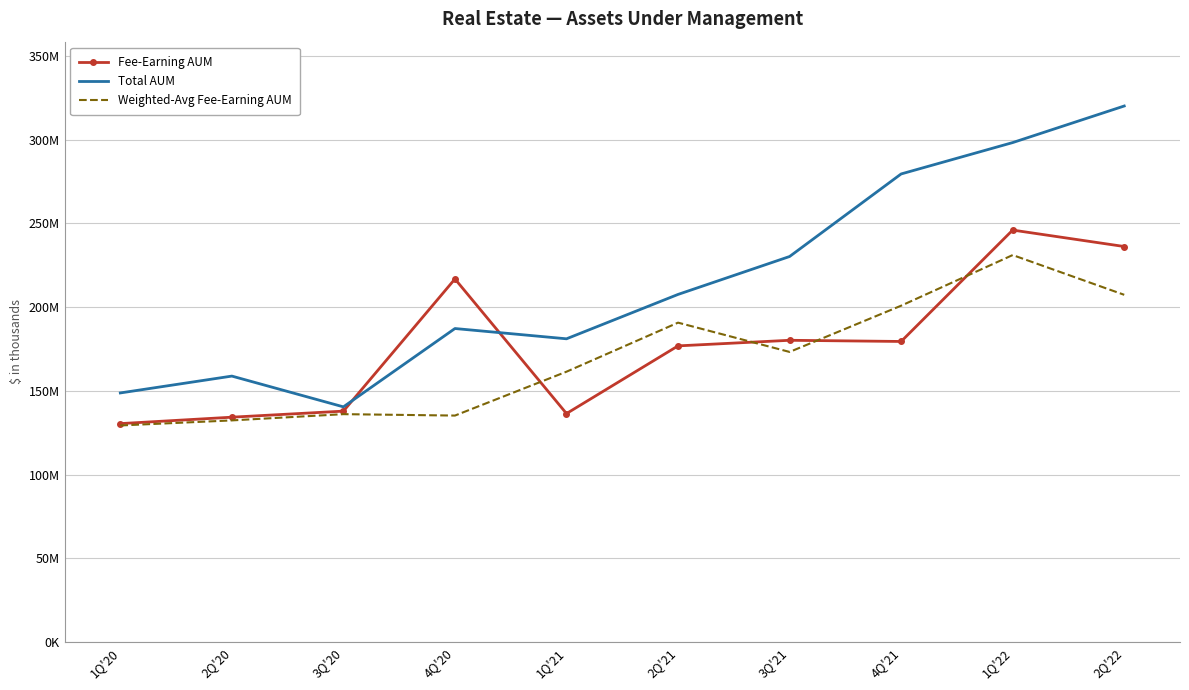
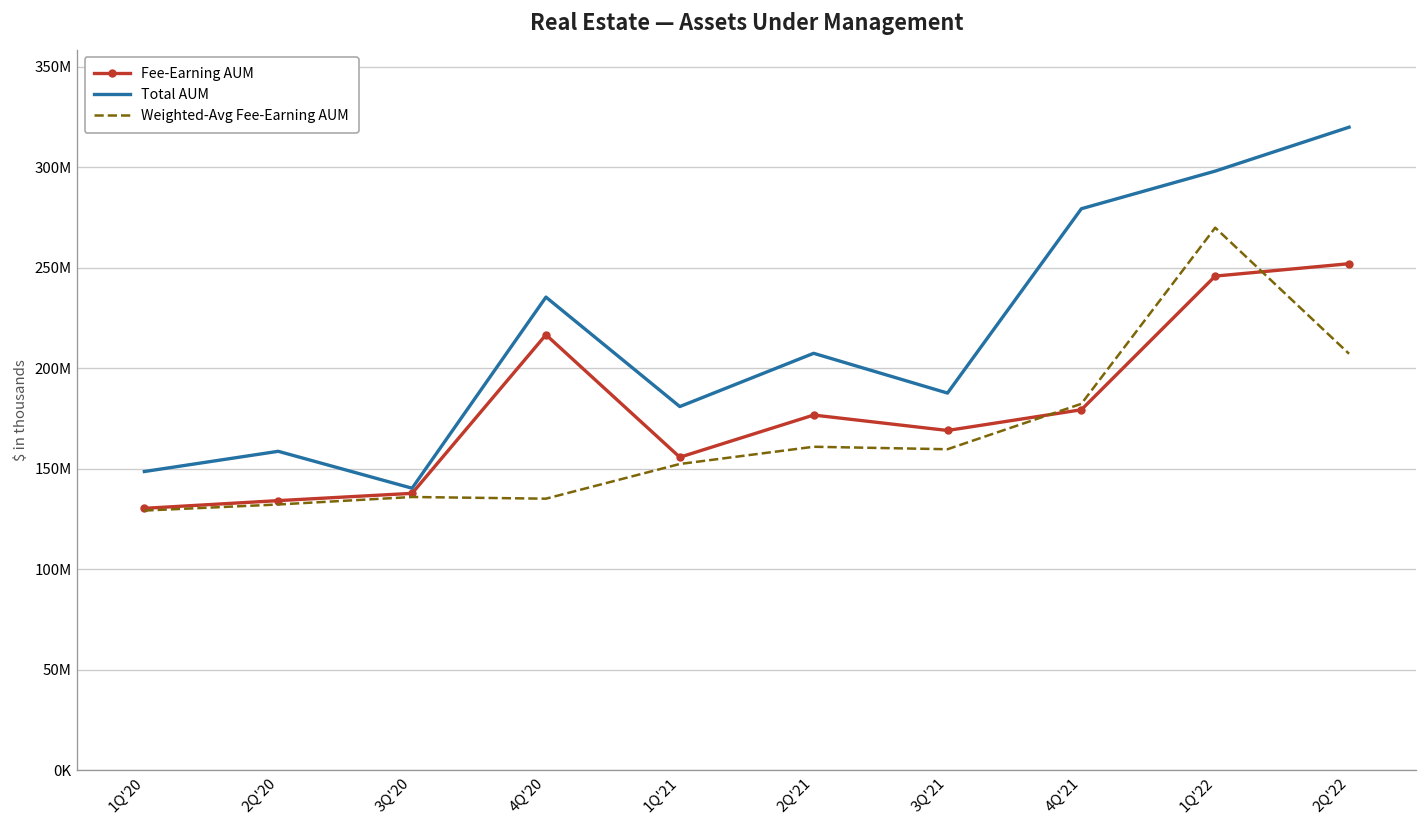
Total AUM, 4Q'20: 187000000 -> 236000000
Fee-Earning AUM, 1Q'21: 136000000 -> 156000000
Weighted-Avg Fee-Earning AUM, 1Q'21: 161000000 -> 152000000
Weighted-Avg Fee-Earning AUM, 2Q'21: 191000000 -> 161000000
Fee-Earning AUM, 3Q'21: 180000000 -> 169000000
Total AUM, 3Q'21: 230000000 -> 188000000
Weighted-Avg Fee-Earning AUM, 3Q'21: 173000000 -> 160000000
Weighted-Avg Fee-Earning AUM, 4Q'21: 201000000 -> 182000000
Weighted-Avg Fee-Earning AUM, 1Q'22: 231000000 -> 270000000
Fee-Earning AUM, 2Q'22: 236000000 -> 252000000
